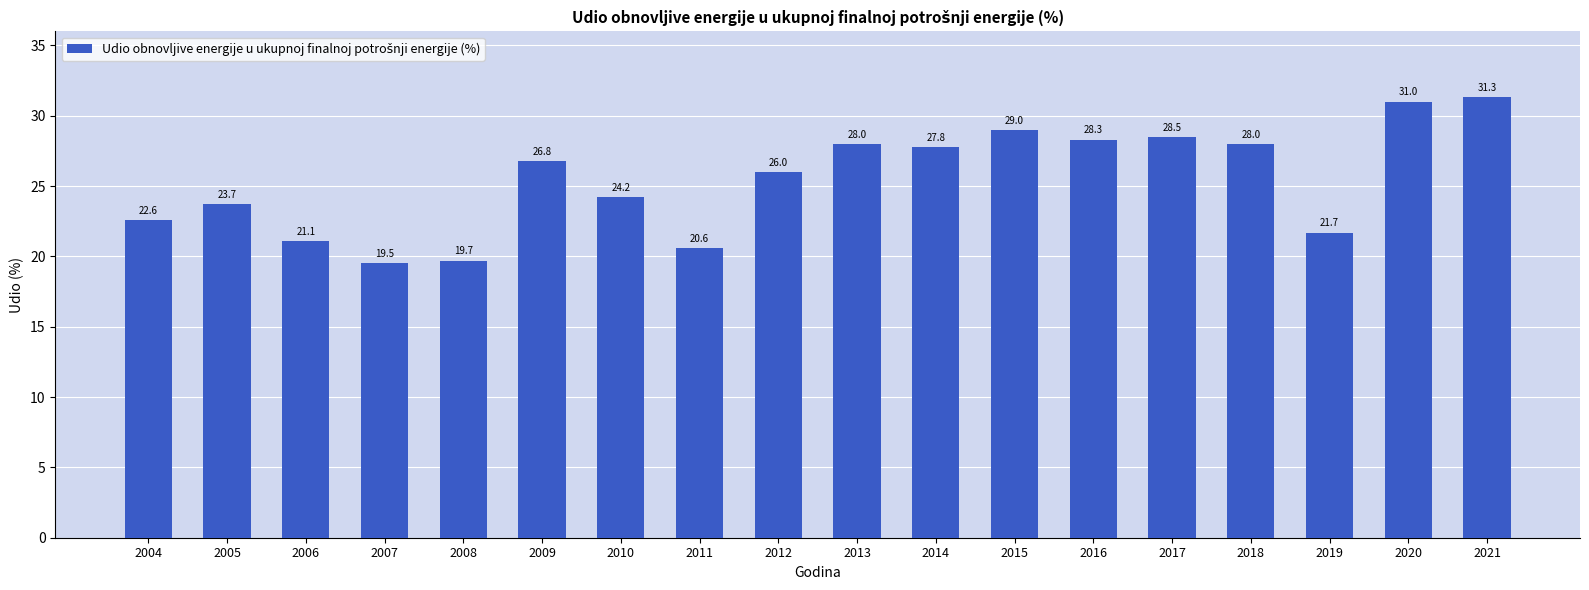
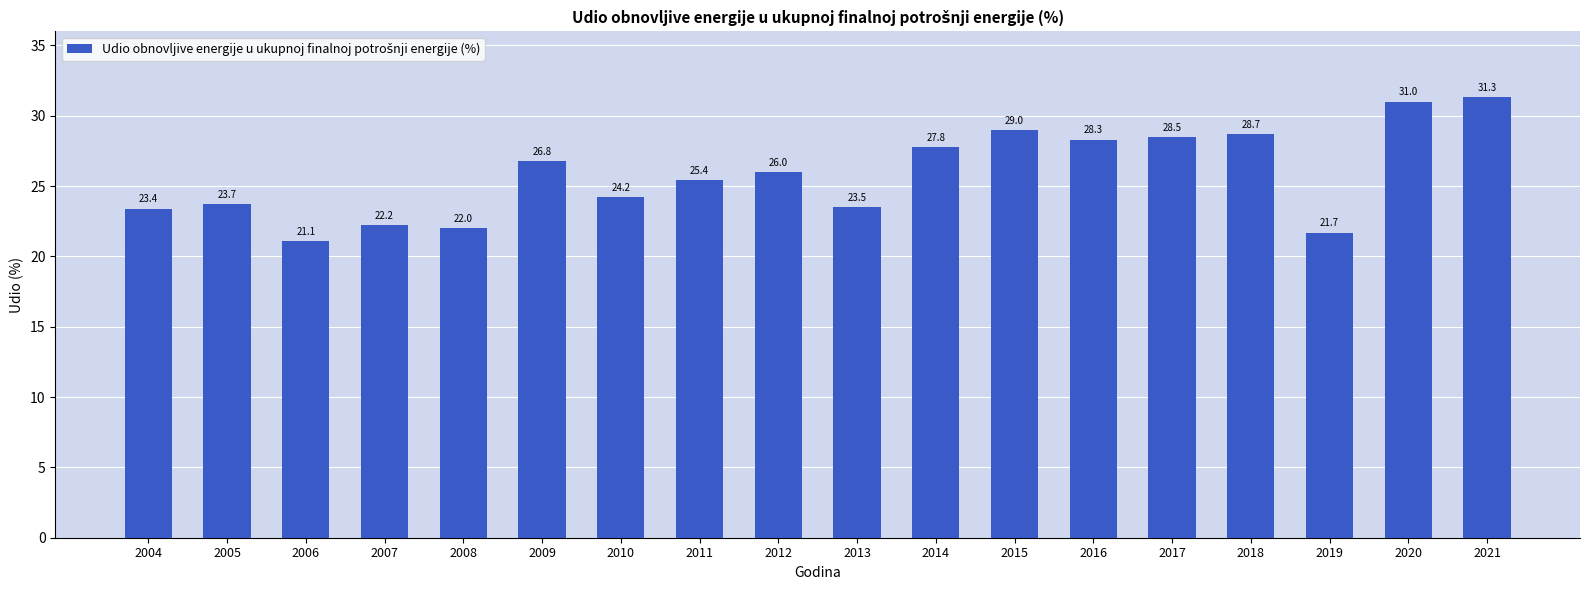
2004: 22.6 -> 23.4
2007: 19.5 -> 22.2
2008: 19.7 -> 22.0
2011: 20.6 -> 25.4
2013: 28.0 -> 23.5
2018: 28.0 -> 28.7
